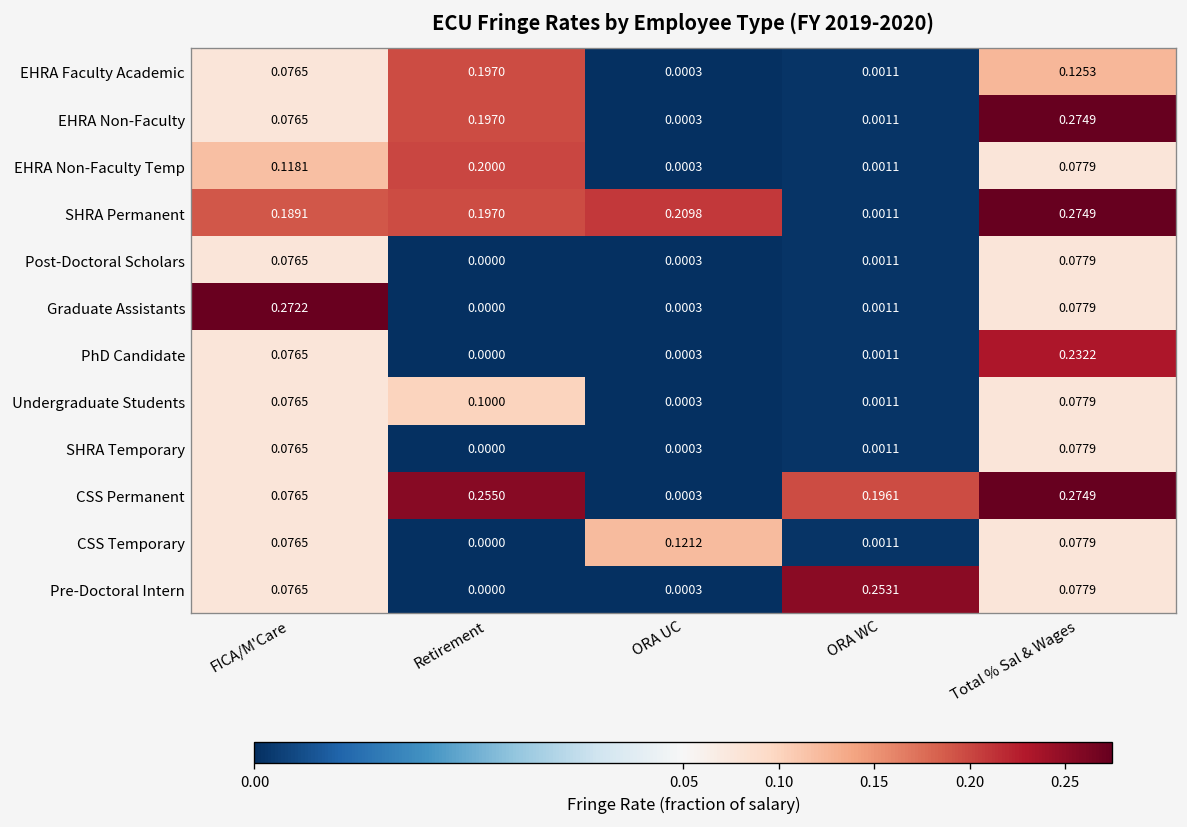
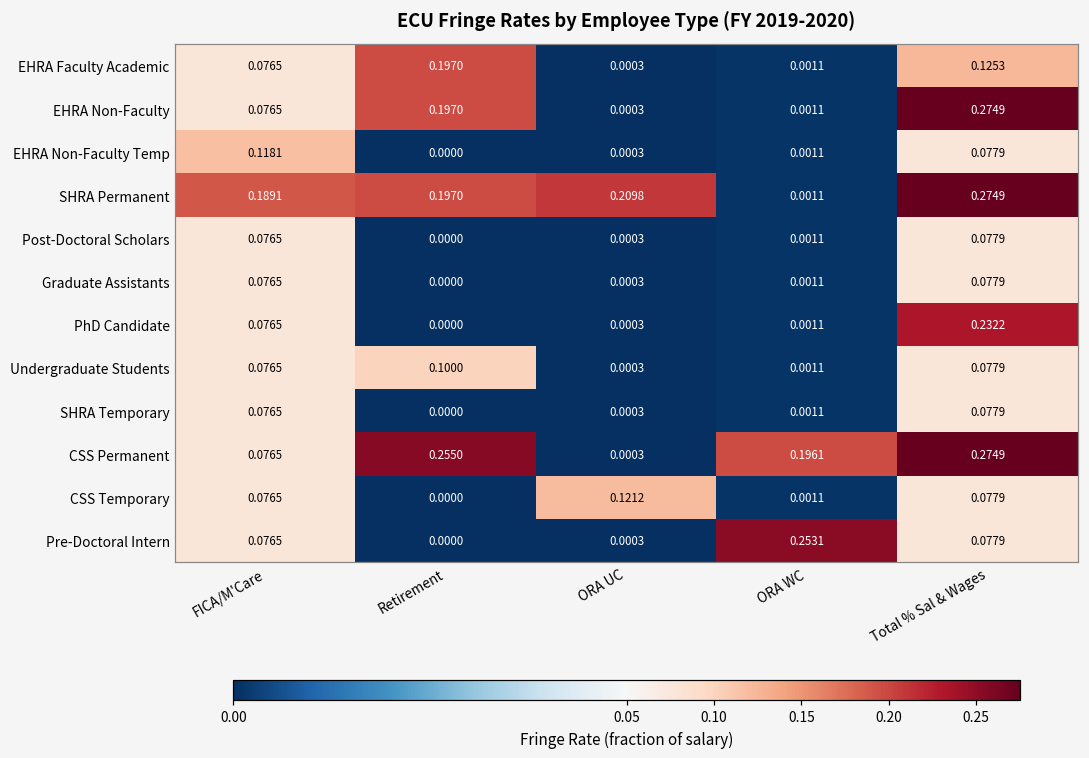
EHRA Non-Faculty Temp, Retirement: 0.2000 -> 0.0000
Graduate Assistants, FICA/M'Care: 0.2722 -> 0.0765
